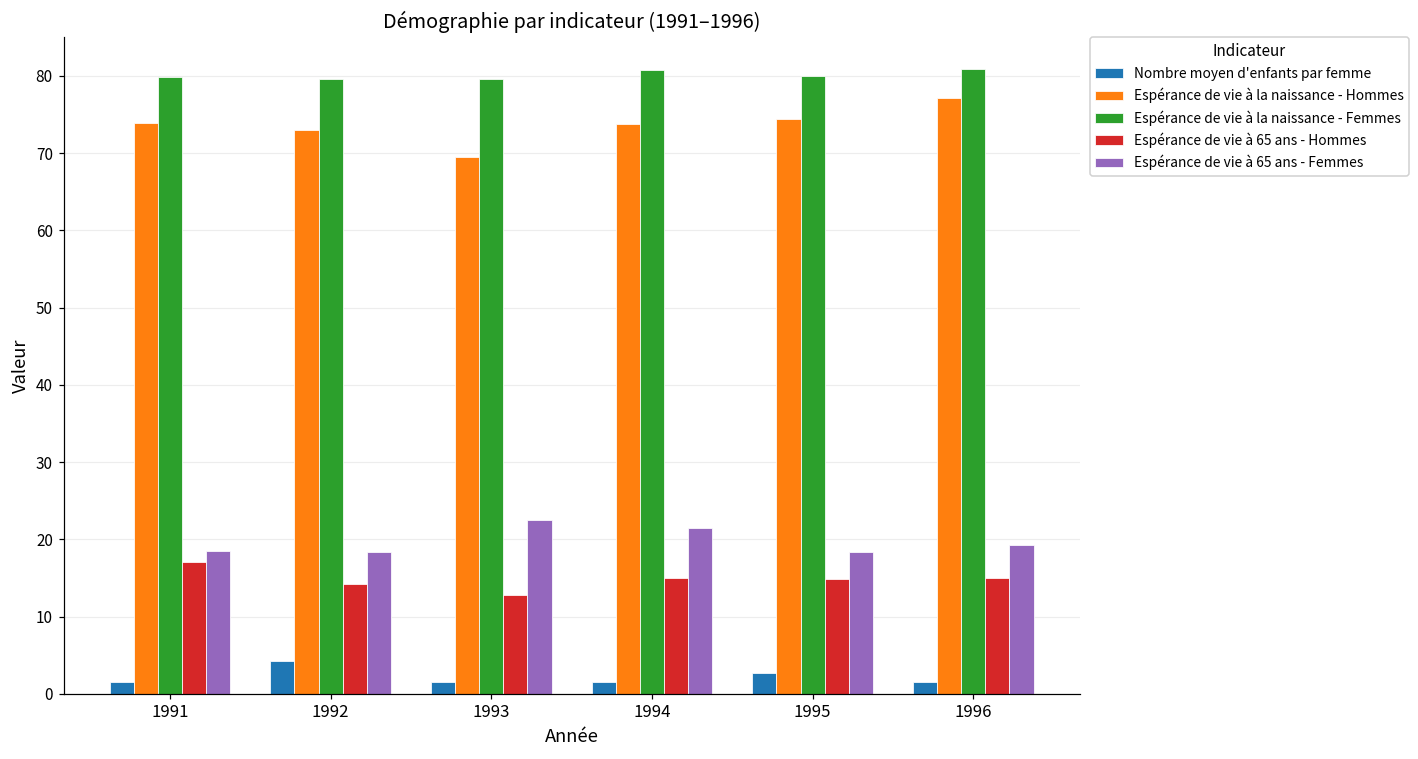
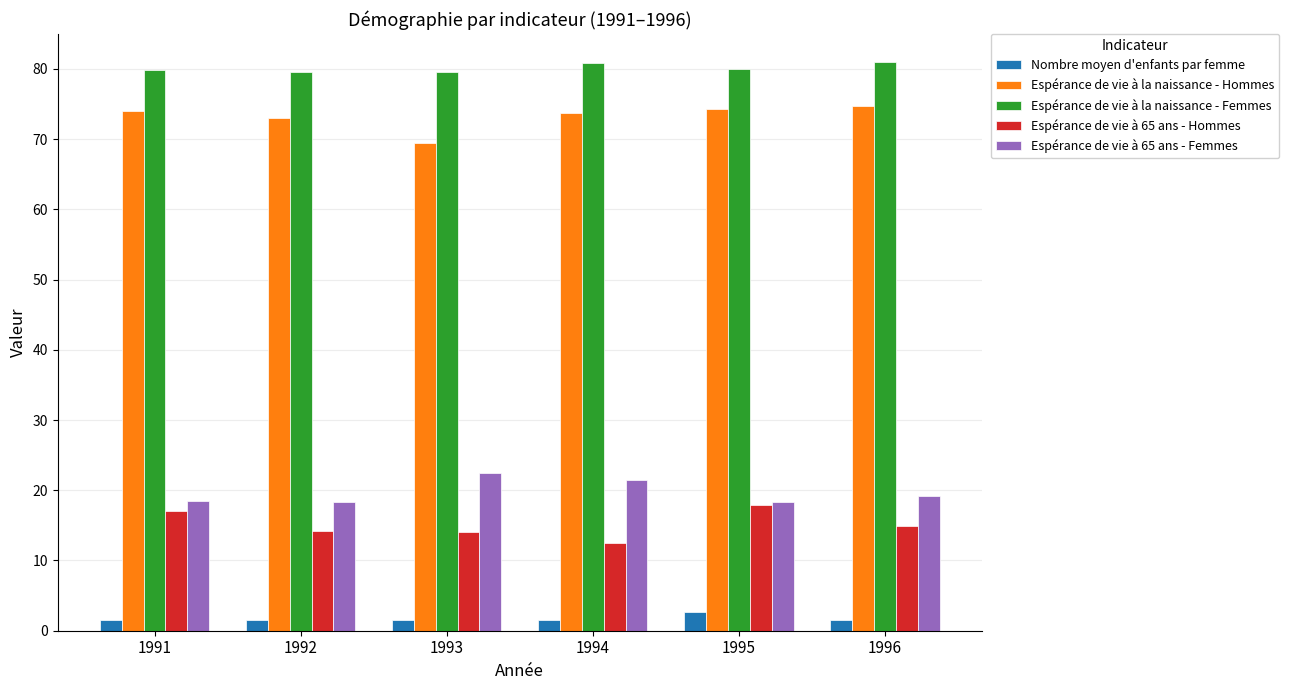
Nombre moyen d'enfants par femme, 1992: 4 -> 2
Espérance de vie à 65 ans - Hommes, 1993: 13 -> 14
Espérance de vie à 65 ans - Hommes, 1994: 15 -> 13
Espérance de vie à 65 ans - Hommes, 1995: 15 -> 18
Espérance de vie à la naissance - Hommes, 1996: 77 -> 75
